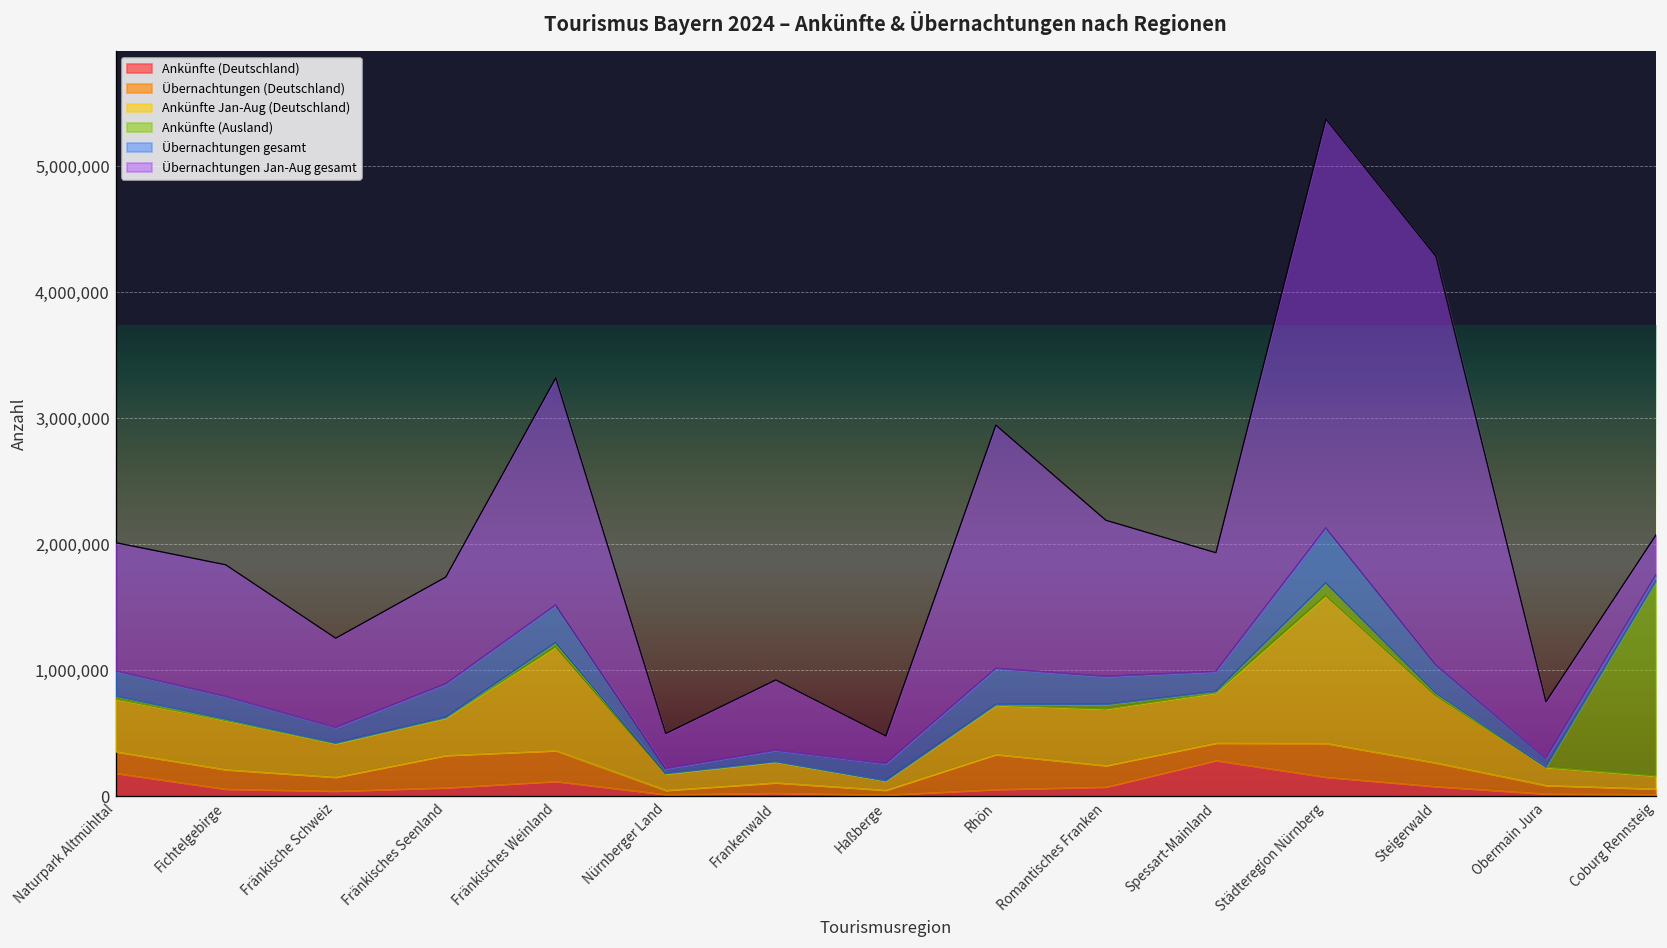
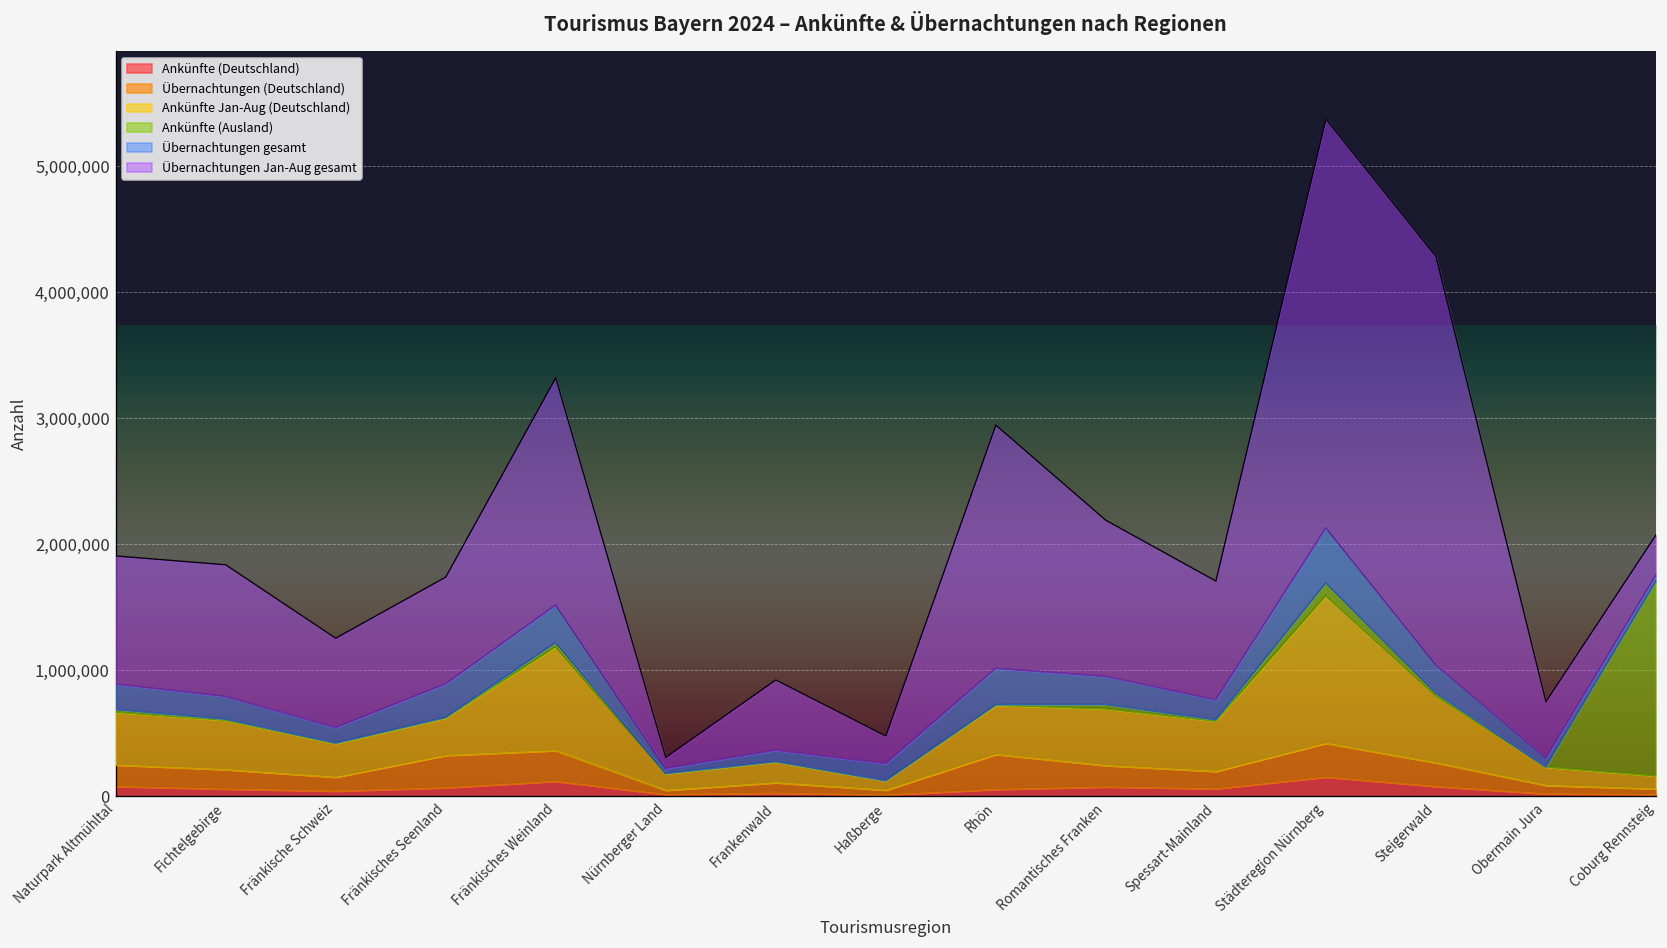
Ankünfte (Deutschland), Naturpark Altmühltal: 190,000 -> 80,000
Übernachtungen Jan-Aug gesamt, Nürnberger Land: 280,000 -> 90,000
Ankünfte (Deutschland), Spessart-Mainland: 290,000 -> 60,000
